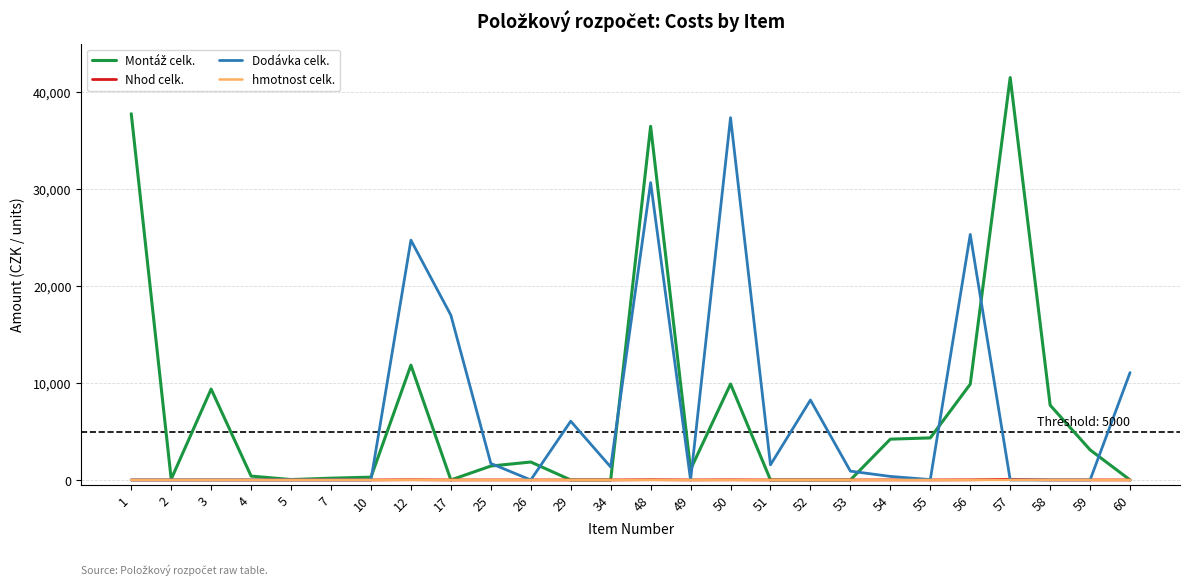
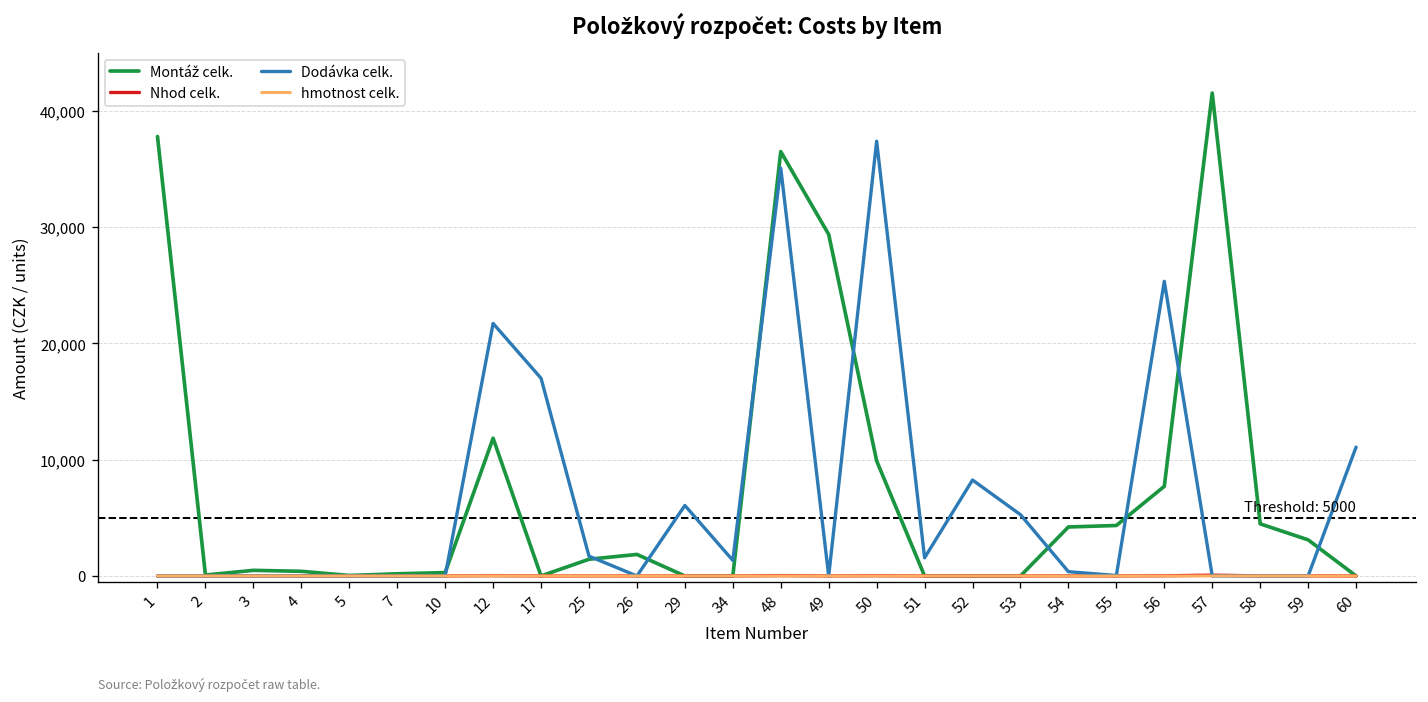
Montáž celk., 3: 9,000 -> 0
Dodávka celk., 12: 25,000 -> 22,000
Dodávka celk., 48: 31,000 -> 35,000
Montáž celk., 49: 1,000 -> 29,000
Dodávka celk., 53: 1,000 -> 5,000
Montáž celk., 56: 10,000 -> 8,000
Montáž celk., 58: 8,000 -> 4,000
